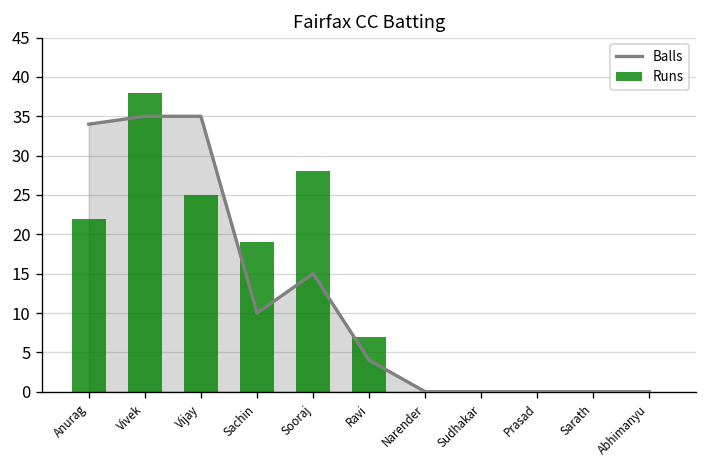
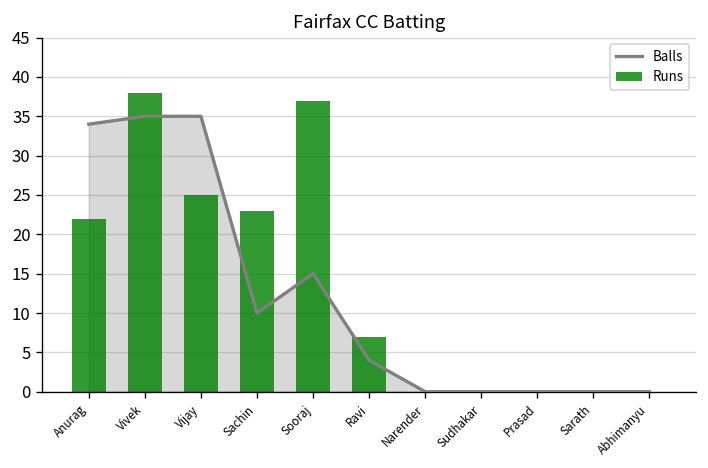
Runs, Sachin: 19 -> 23
Runs, Sooraj: 28 -> 37
